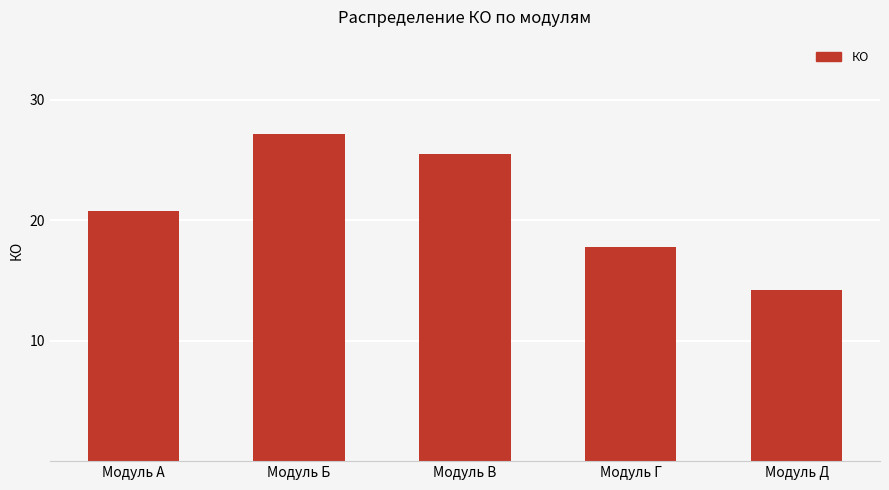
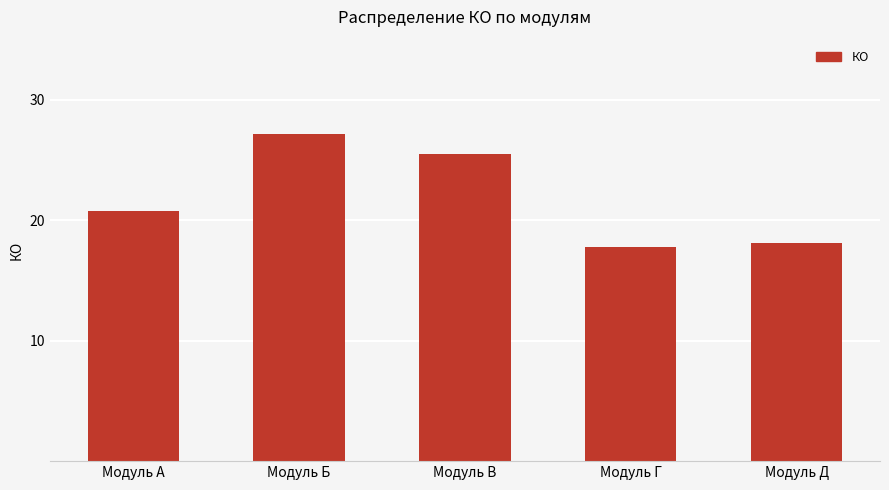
Модуль Д: 14.2 -> 18.1
